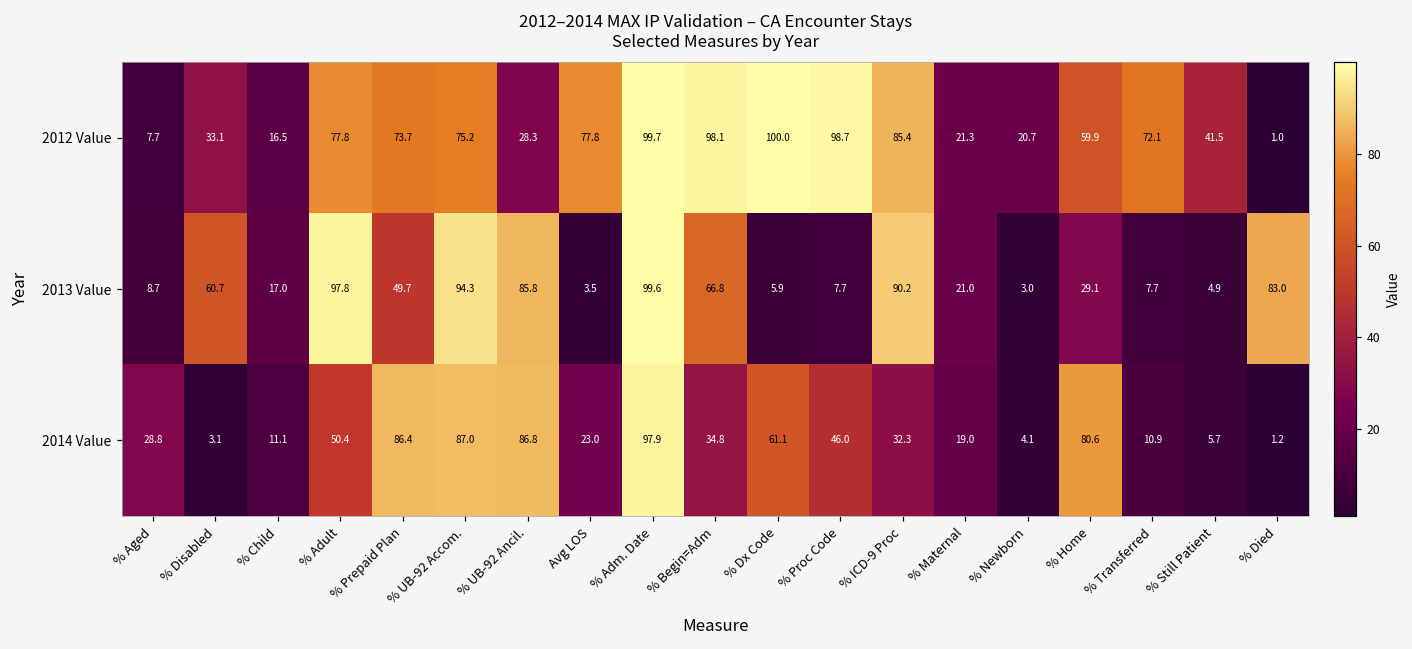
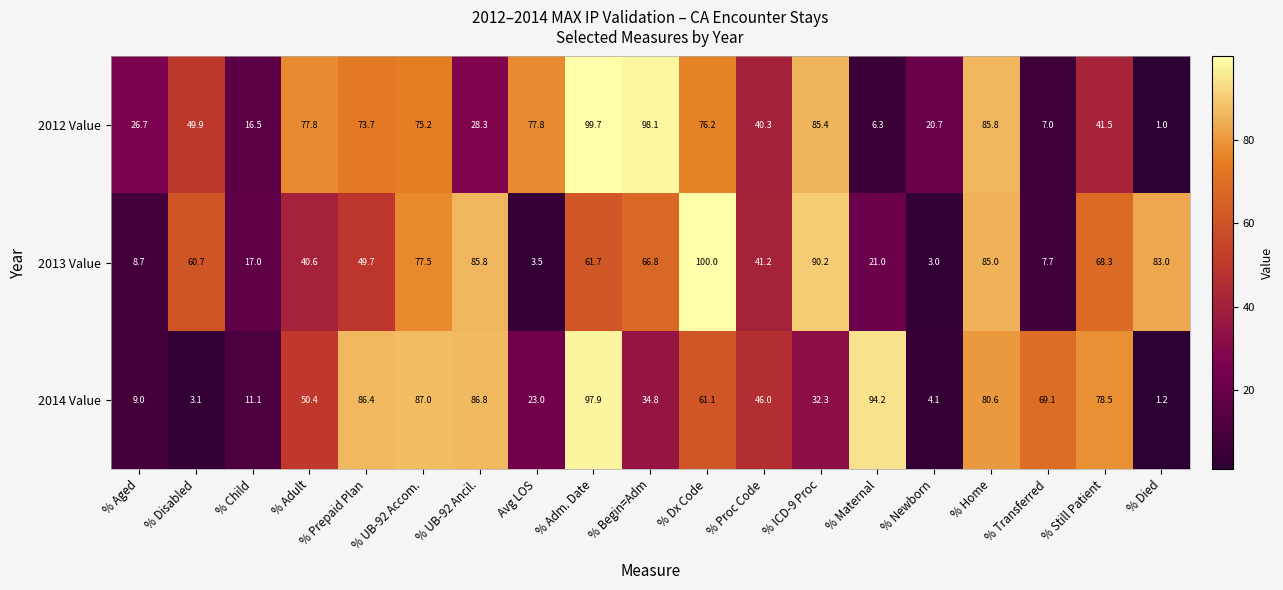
2012 Value, % Aged: 7.7 -> 26.7
2012 Value, % Disabled: 33.1 -> 49.9
2012 Value, % Dx Code: 100.0 -> 76.2
2012 Value, % Proc Code: 98.7 -> 40.3
2012 Value, % Maternal: 21.3 -> 6.3
2012 Value, % Home: 59.9 -> 85.8
2012 Value, % Transferred: 72.1 -> 7.0
2013 Value, % Adult: 97.8 -> 40.6
2013 Value, % UB-92 Accom.: 94.3 -> 77.5
2013 Value, % Adm. Date: 99.6 -> 61.7
2013 Value, % Dx Code: 5.9 -> 100.0
2013 Value, % Proc Code: 7.7 -> 41.2
2013 Value, % Home: 29.1 -> 85.0
2013 Value, % Still Patient: 4.9 -> 68.3
2014 Value, % Aged: 28.8 -> 9.0
2014 Value, % Maternal: 19.0 -> 94.2
2014 Value, % Transferred: 10.9 -> 69.1
2014 Value, % Still Patient: 5.7 -> 78.5
